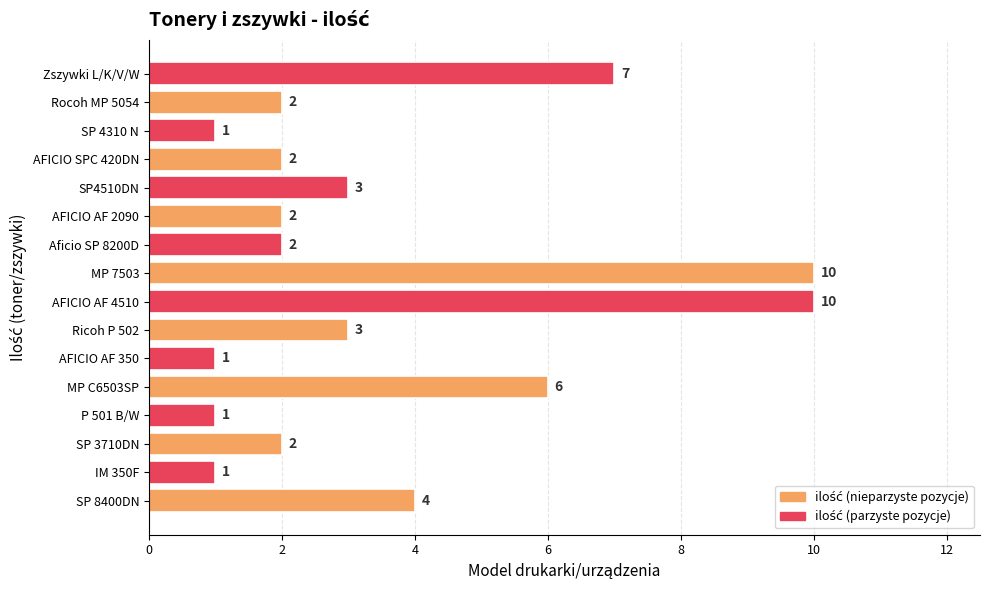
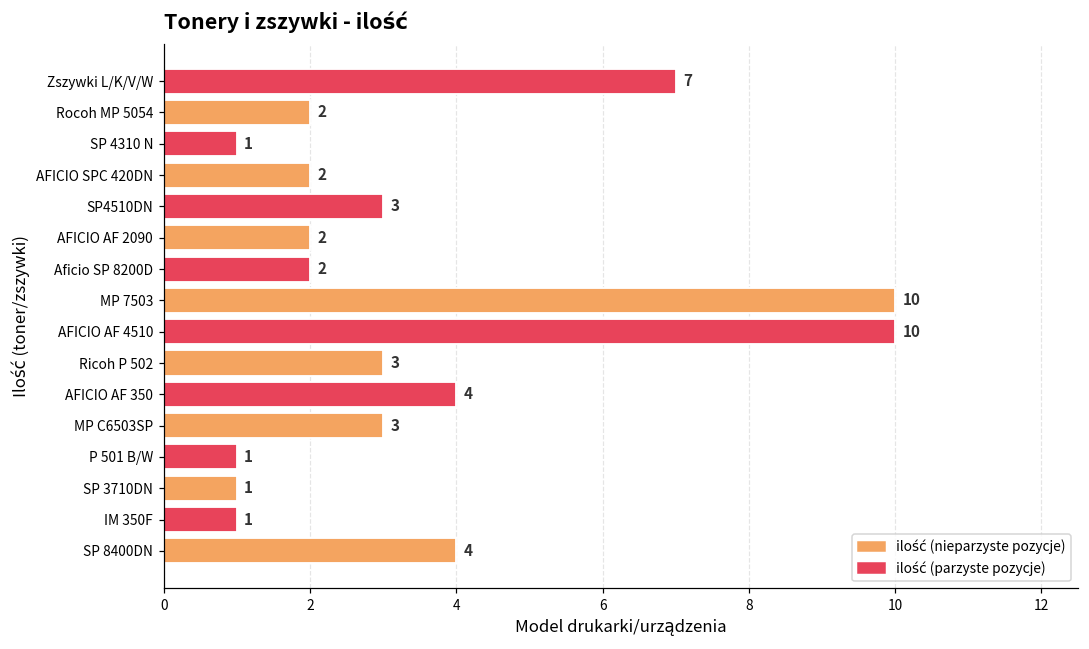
AFICIO AF 350: 1 -> 4
MP C6503SP: 6 -> 3
SP 3710DN: 2 -> 1
